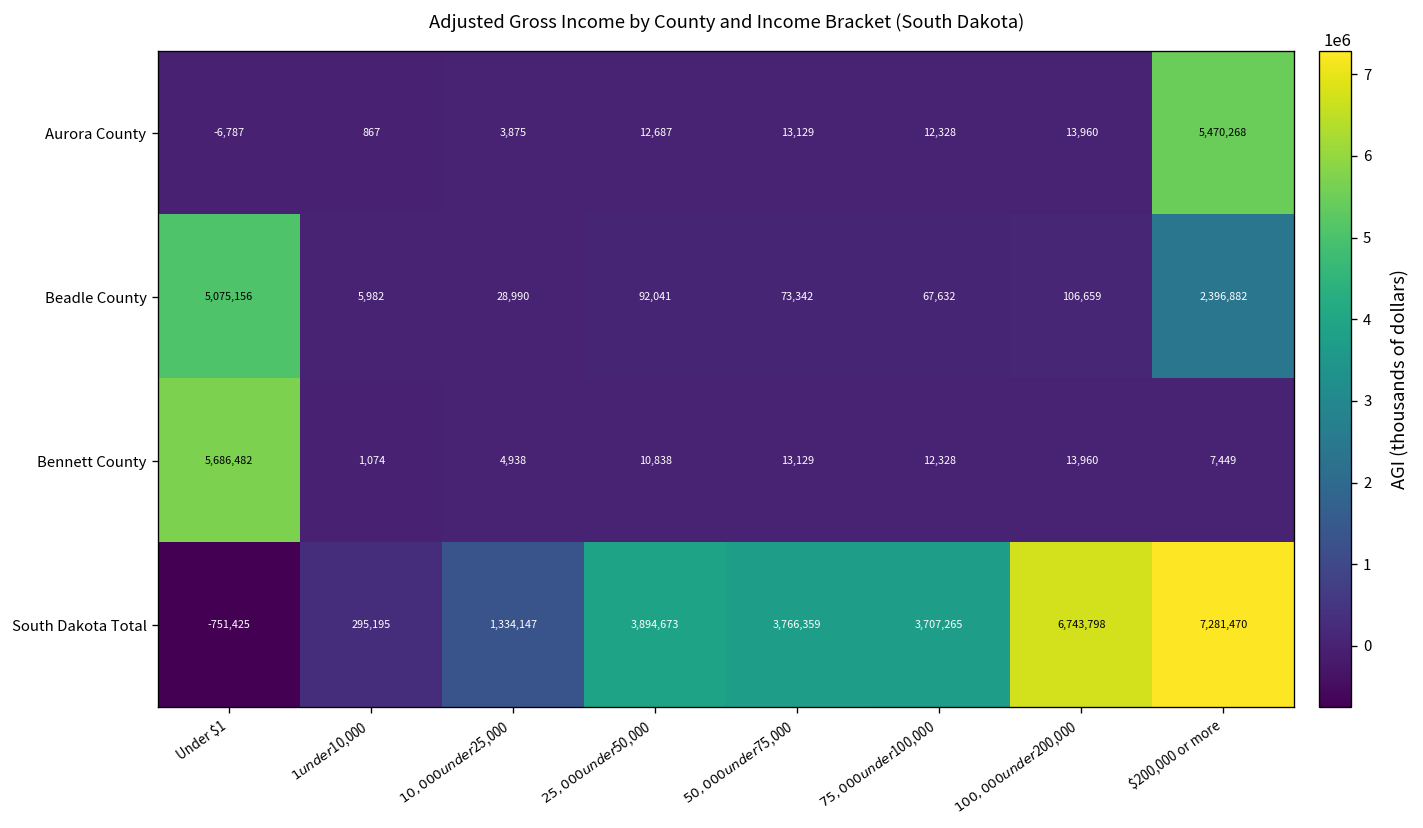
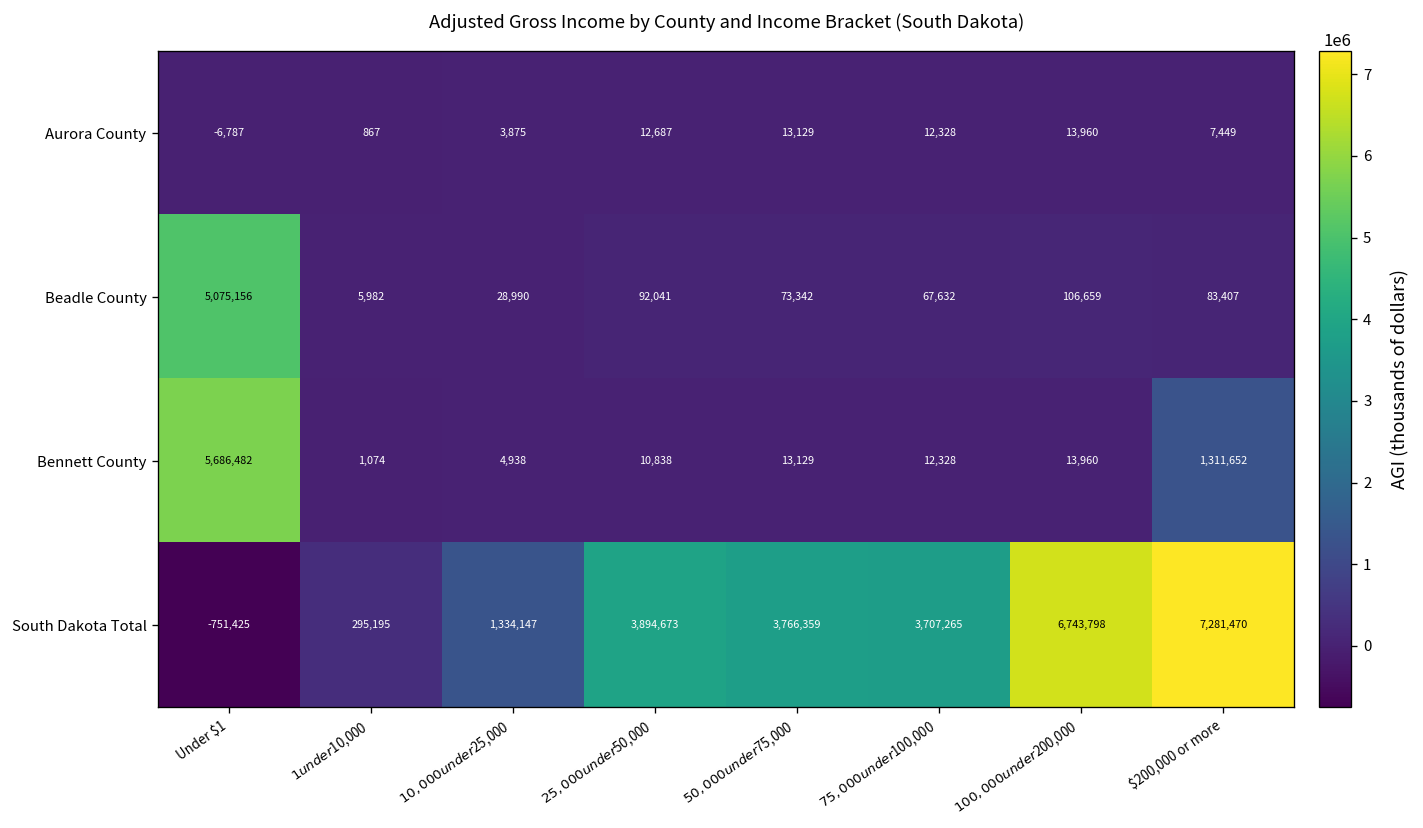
Aurora County, $200,000 or more: 5,470,268 -> 7,449
Beadle County, $200,000 or more: 2,396,882 -> 83,407
Bennett County, $200,000 or more: 7,449 -> 1,311,652
